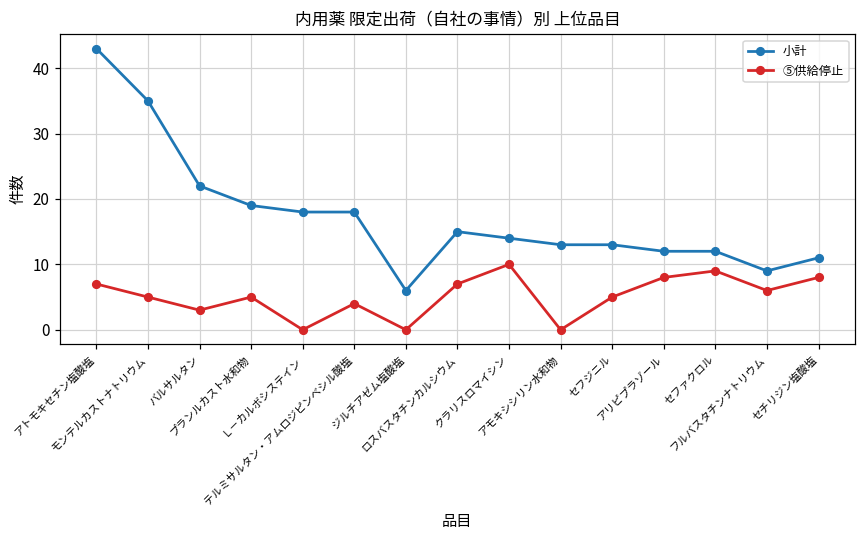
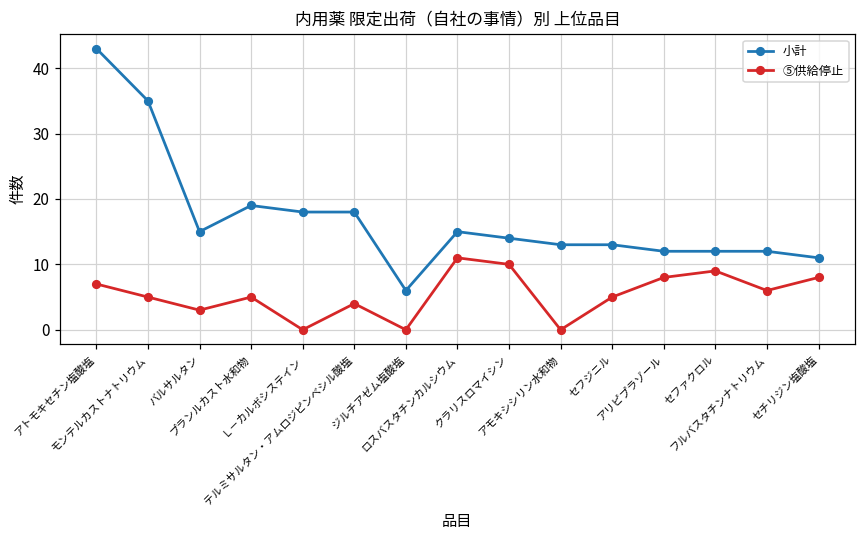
小計, バルサルタン: 22 -> 15
⑤供給停止, ロスバスタチンカルシウム: 7 -> 11
小計, フルバスタチンナトリウム: 9 -> 12
